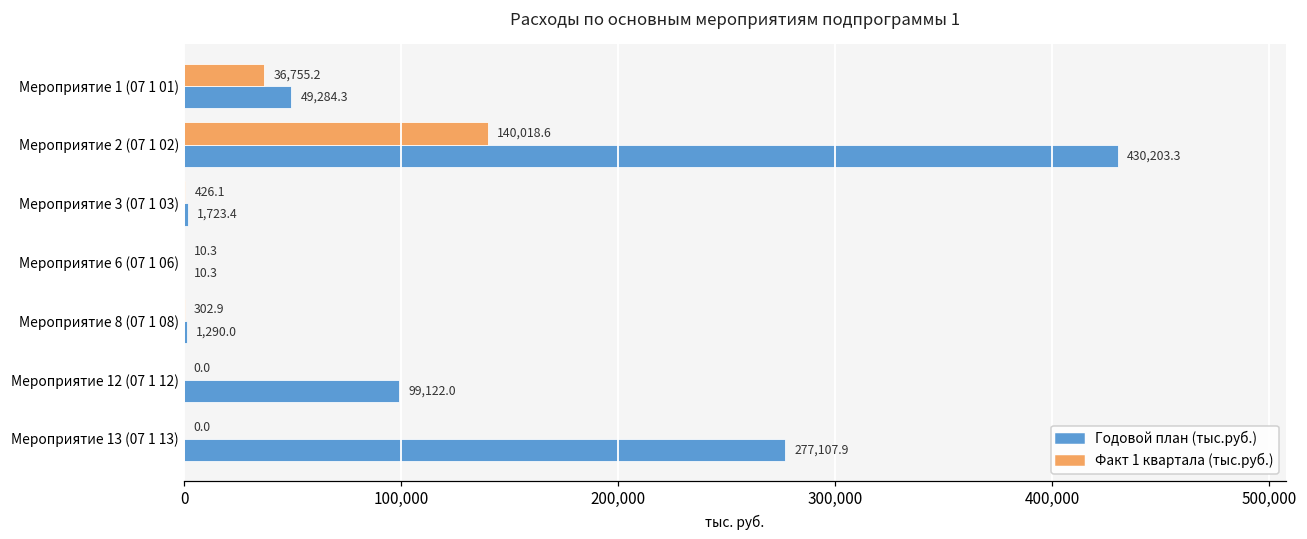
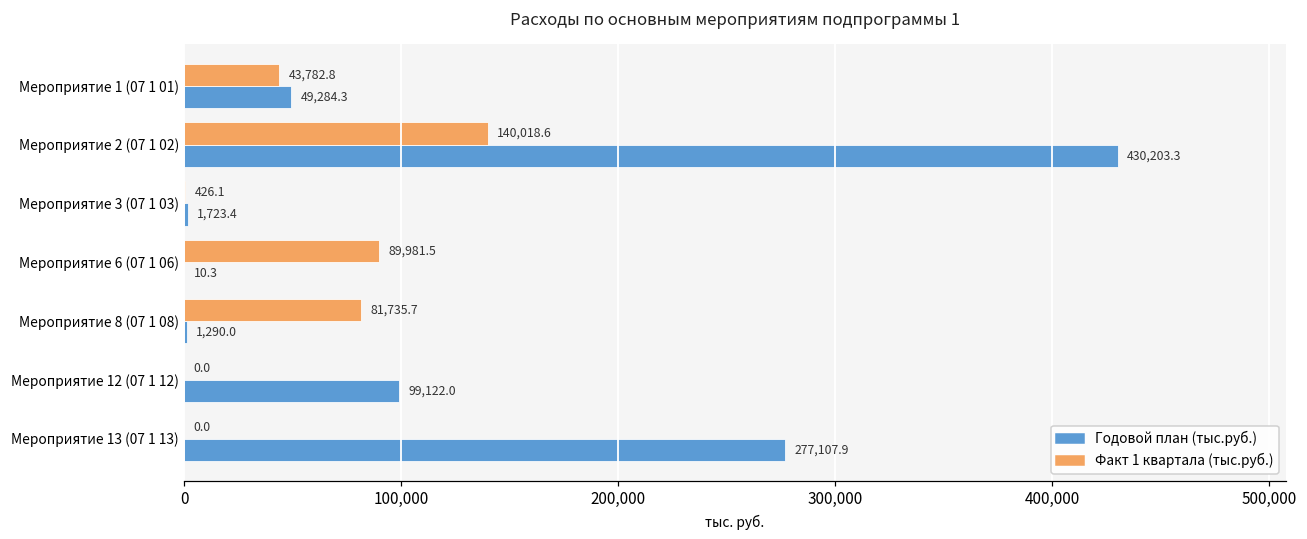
Факт 1 квартала (тыс.руб.), Мероприятие 1 (07 1 01): 36,755.2 -> 43,782.8
Факт 1 квартала (тыс.руб.), Мероприятие 6 (07 1 06): 10.3 -> 89,981.5
Факт 1 квартала (тыс.руб.), Мероприятие 8 (07 1 08): 302.9 -> 81,735.7
